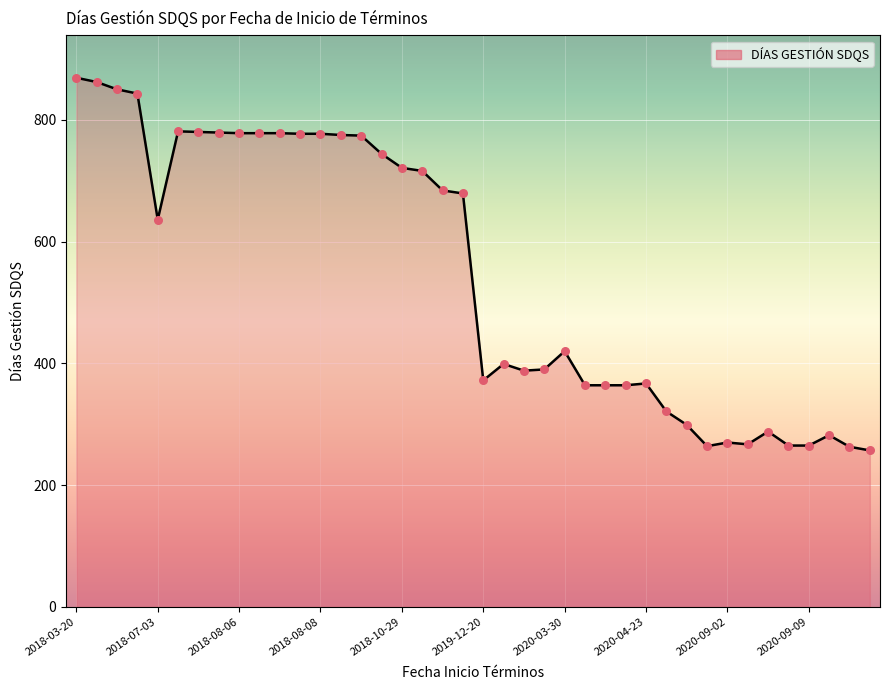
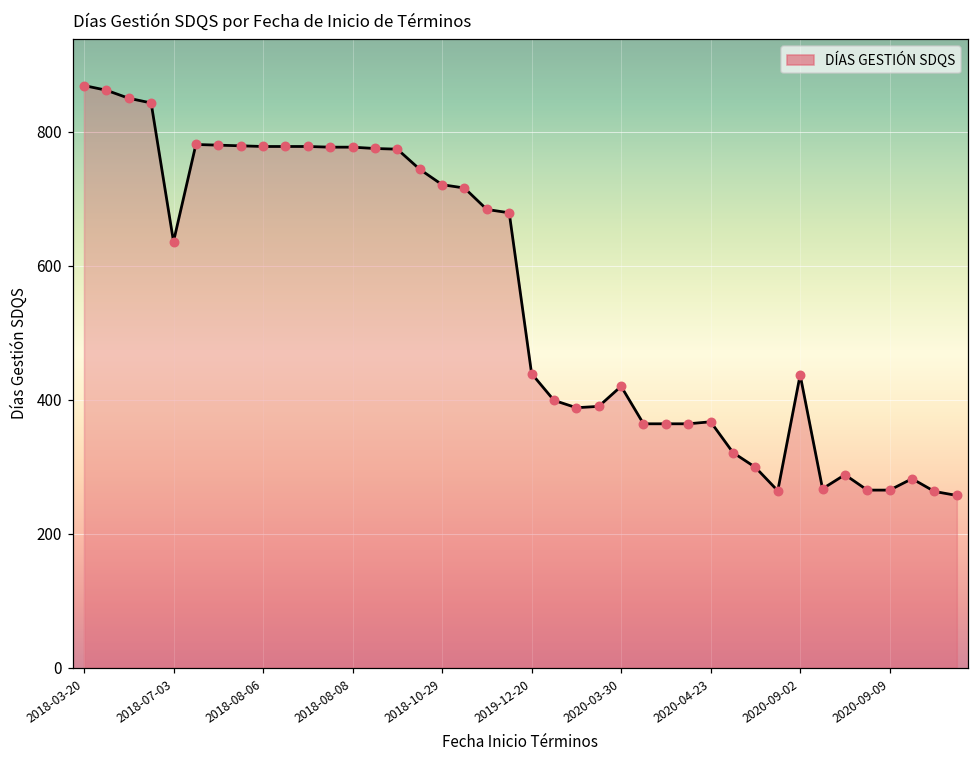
2019-12-20: 370 -> 440
2020-09-02: 270 -> 440
